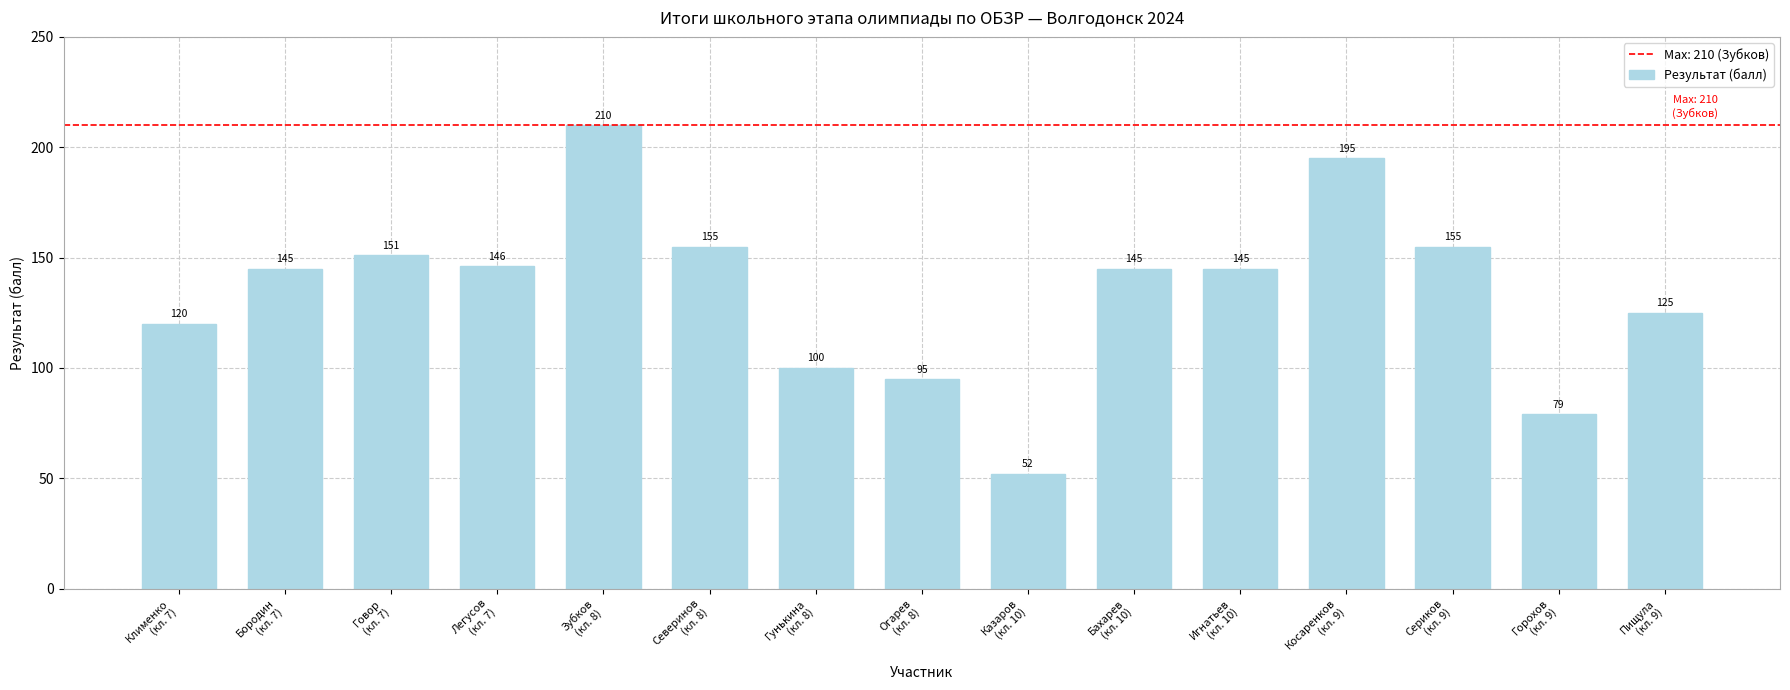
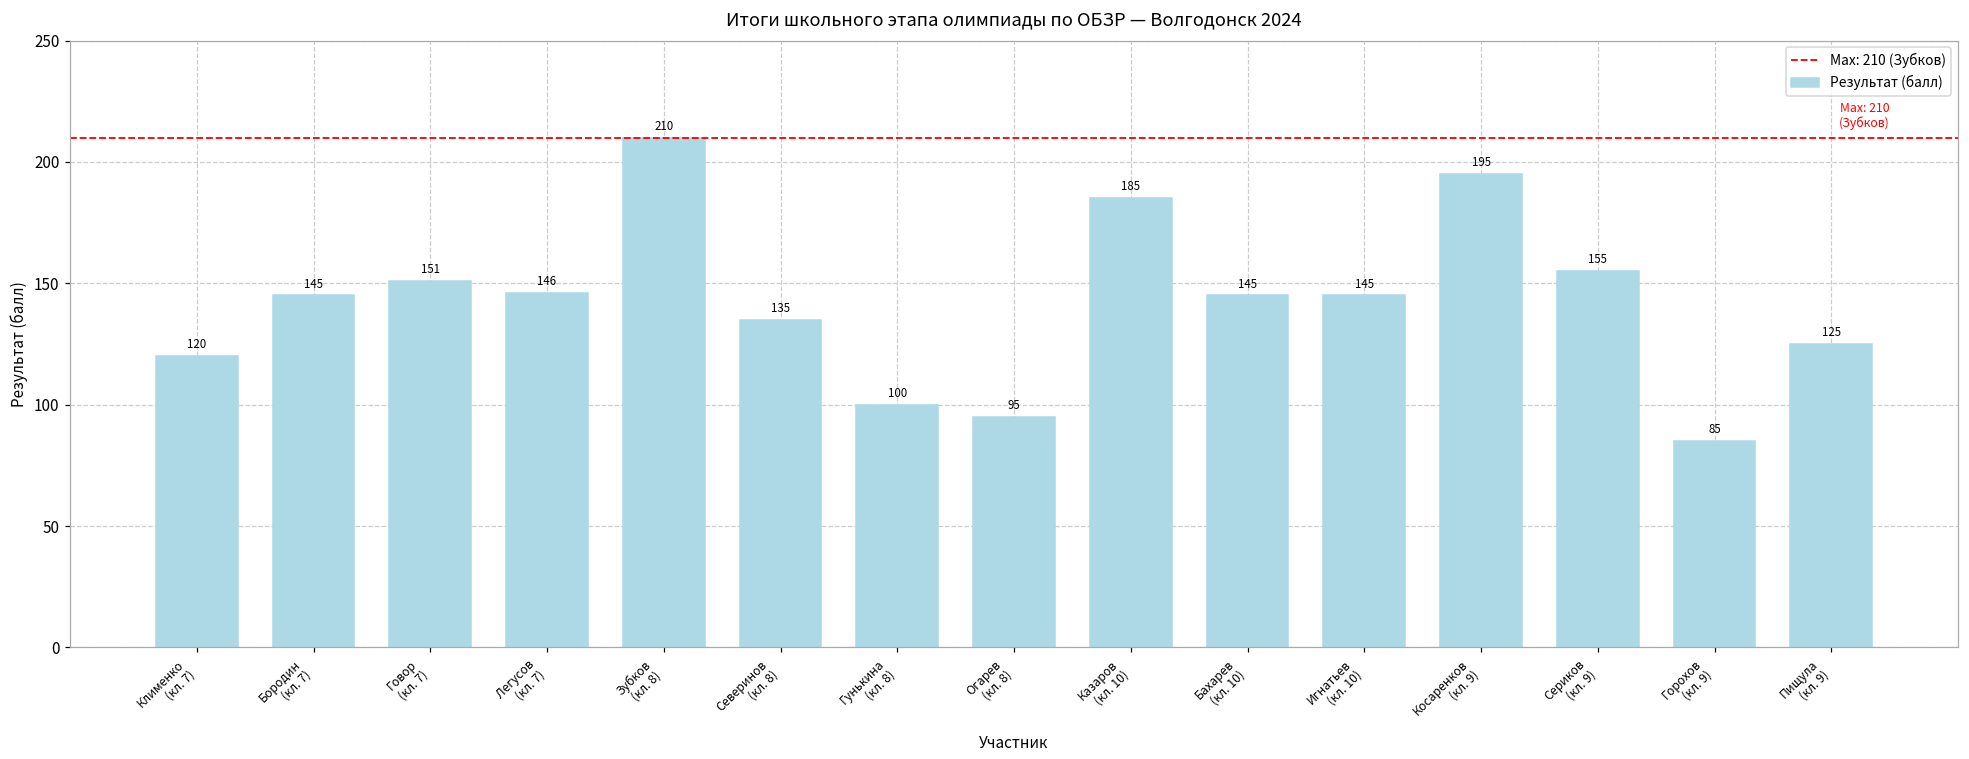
Северинов (кл. 8): 155 -> 135
Казаров (кл. 10): 52 -> 185
Горохов (кл. 9): 79 -> 85
